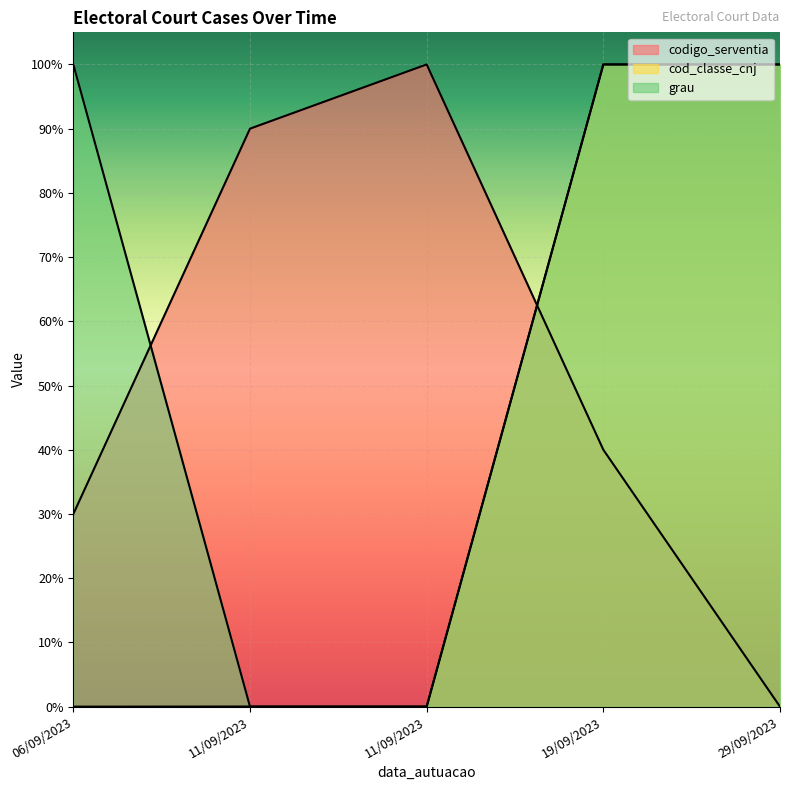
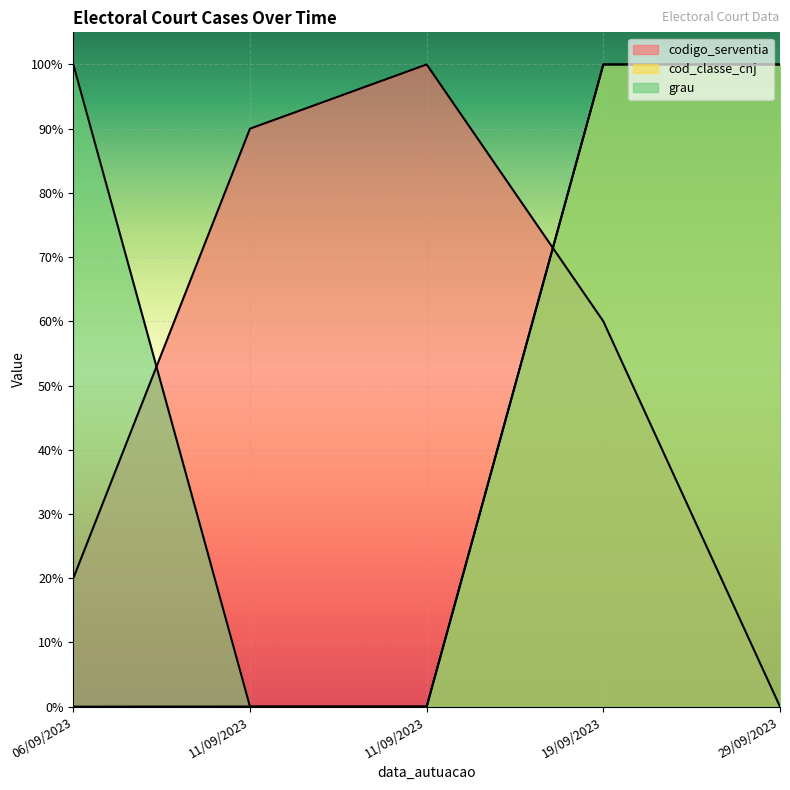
codigo_serventia, 06/09/2023: 30% -> 20%
codigo_serventia, 19/09/2023: 40% -> 60%
